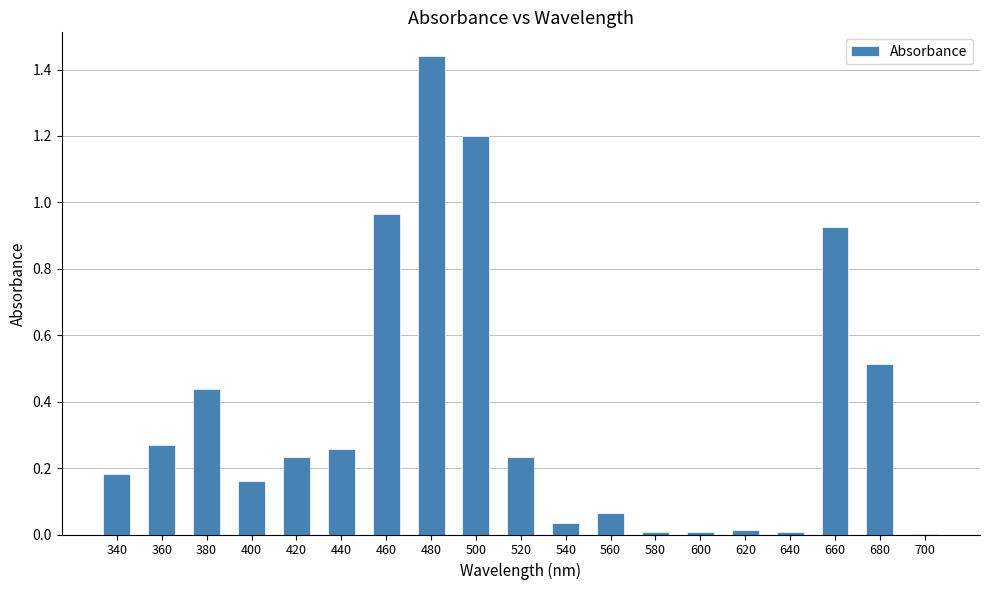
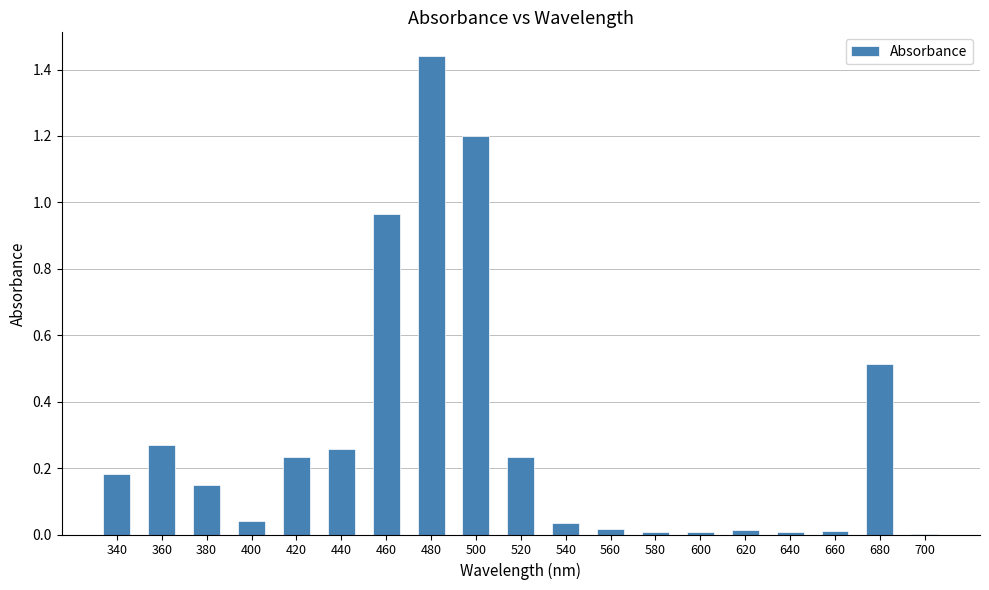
380: 0.44 -> 0.15
400: 0.16 -> 0.04
560: 0.07 -> 0.02
660: 0.93 -> 0.01
